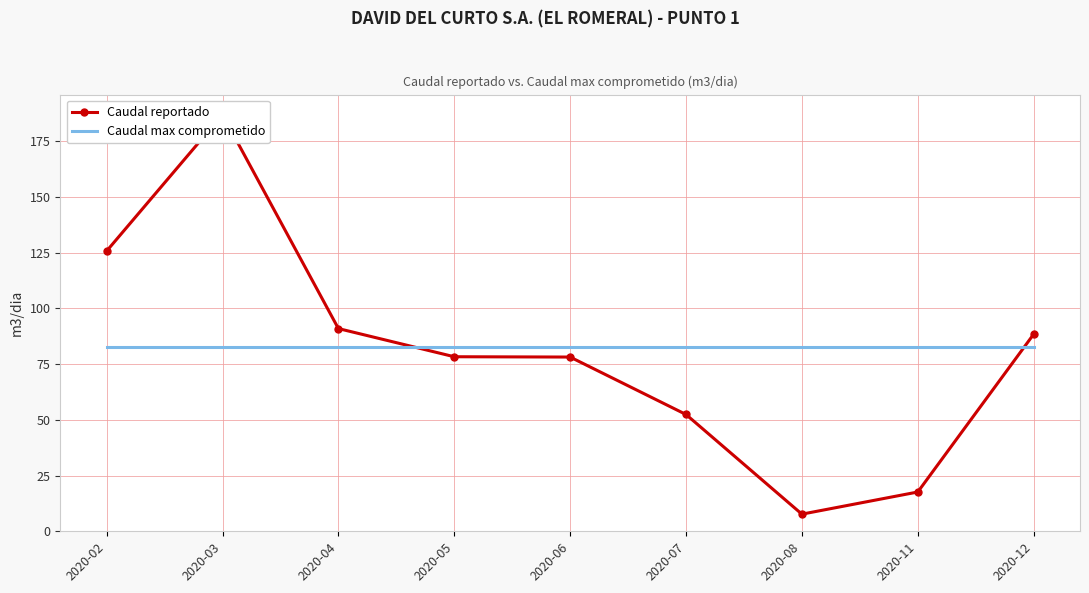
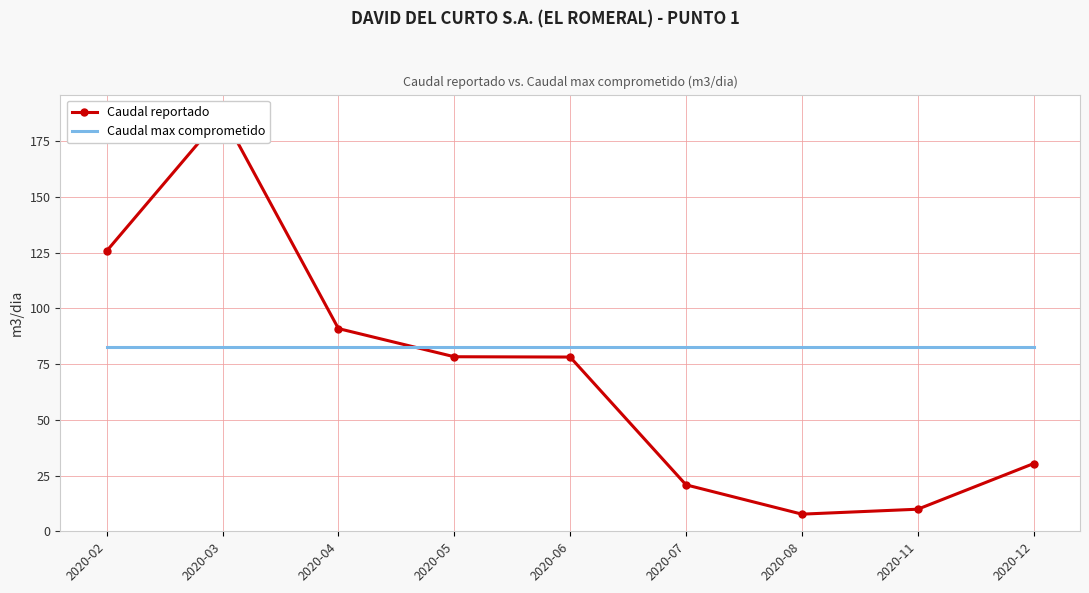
Caudal reportado, 2020-07: 52 -> 21
Caudal reportado, 2020-11: 18 -> 10
Caudal reportado, 2020-12: 88 -> 30
